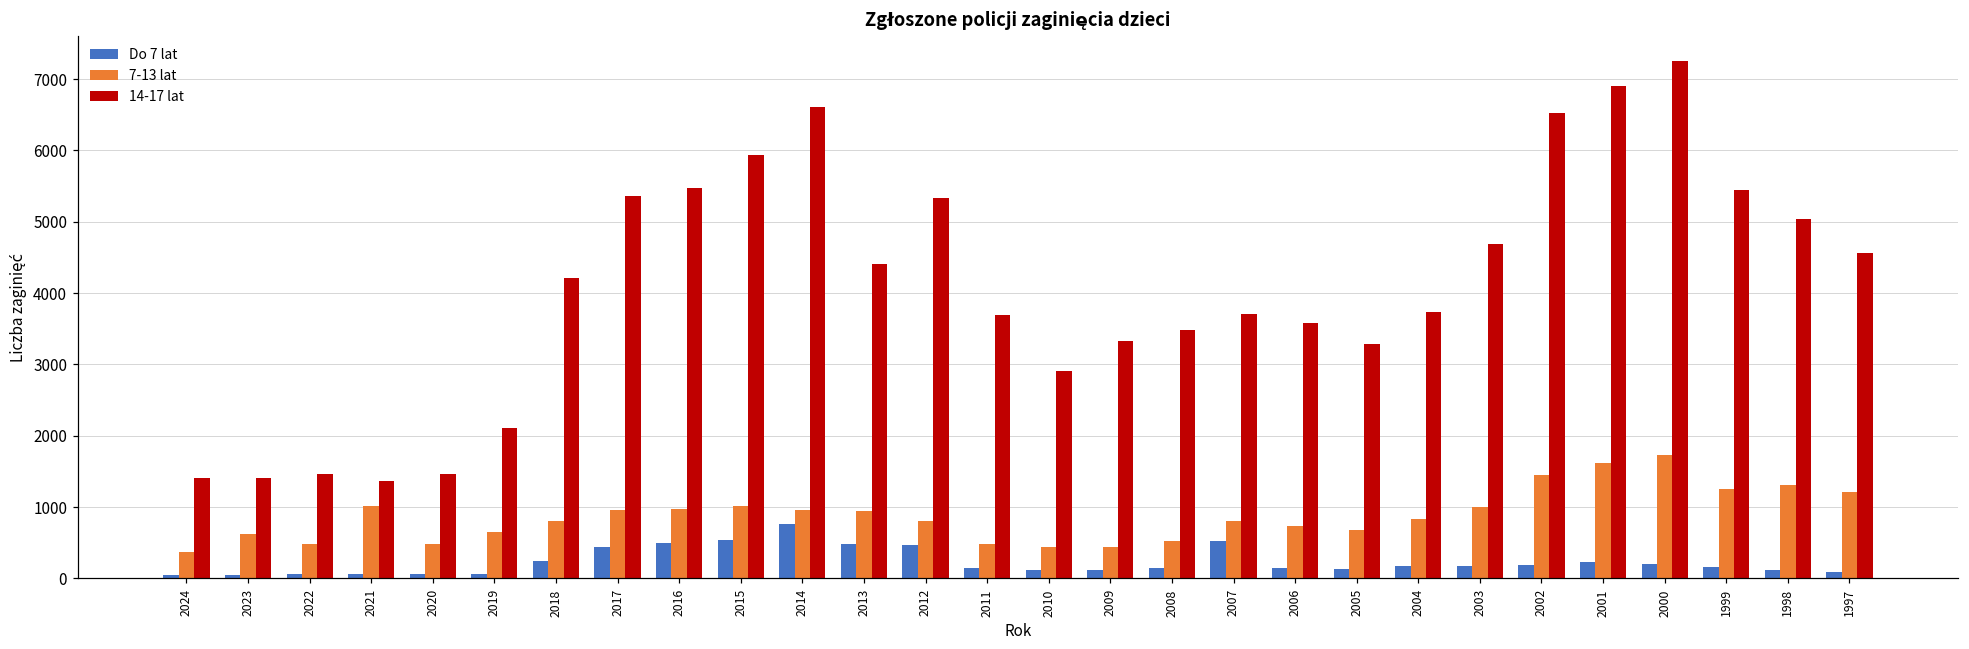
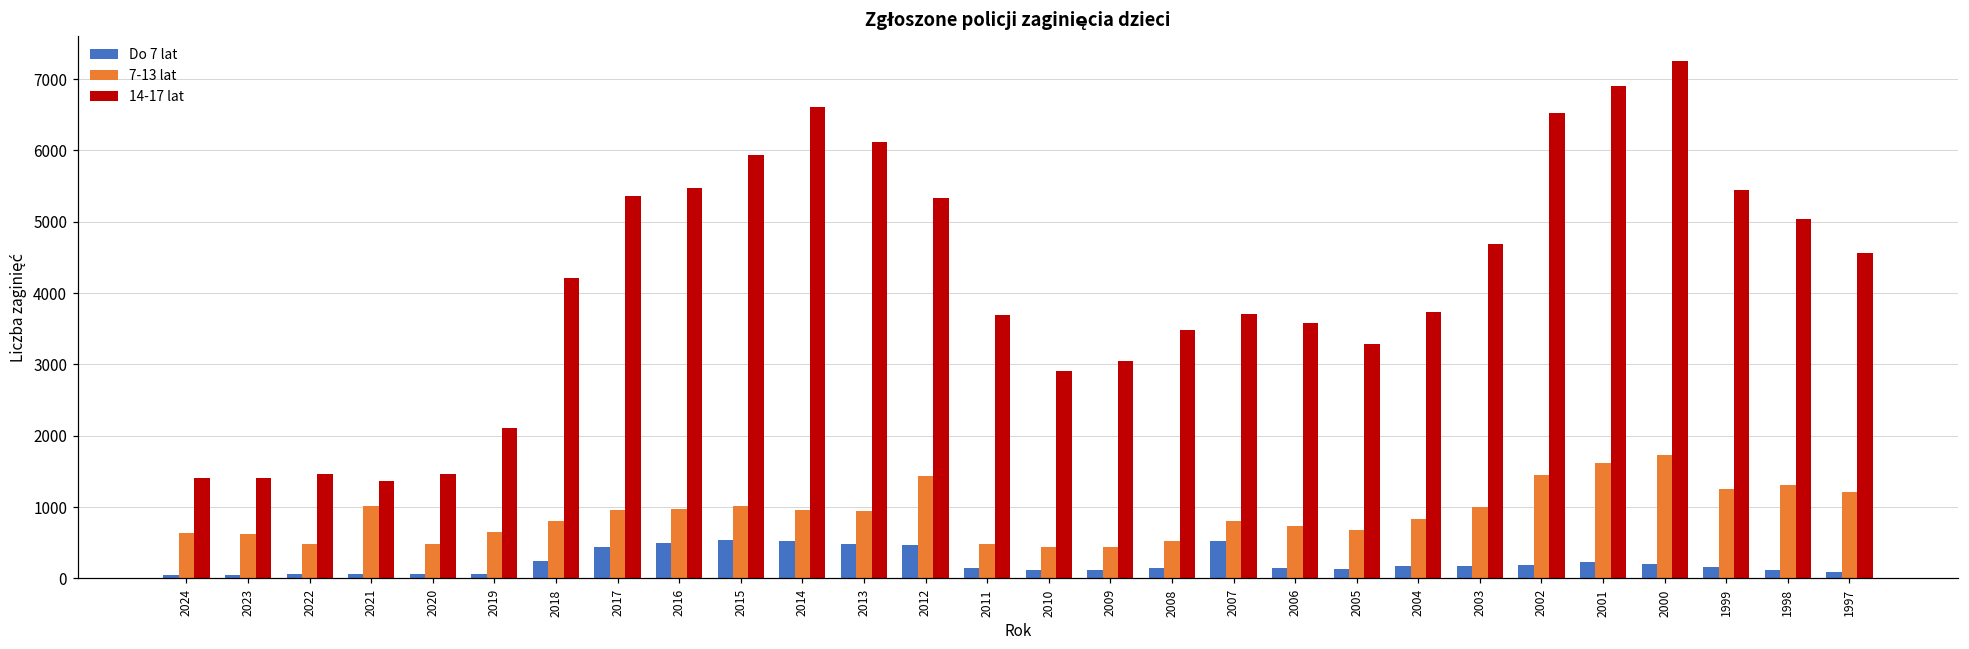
7-13 lat, 2024: 400 -> 600
Do 7 lat, 2014: 800 -> 500
14-17 lat, 2013: 4400 -> 6100
7-13 lat, 2012: 800 -> 1400
14-17 lat, 2009: 3300 -> 3100
